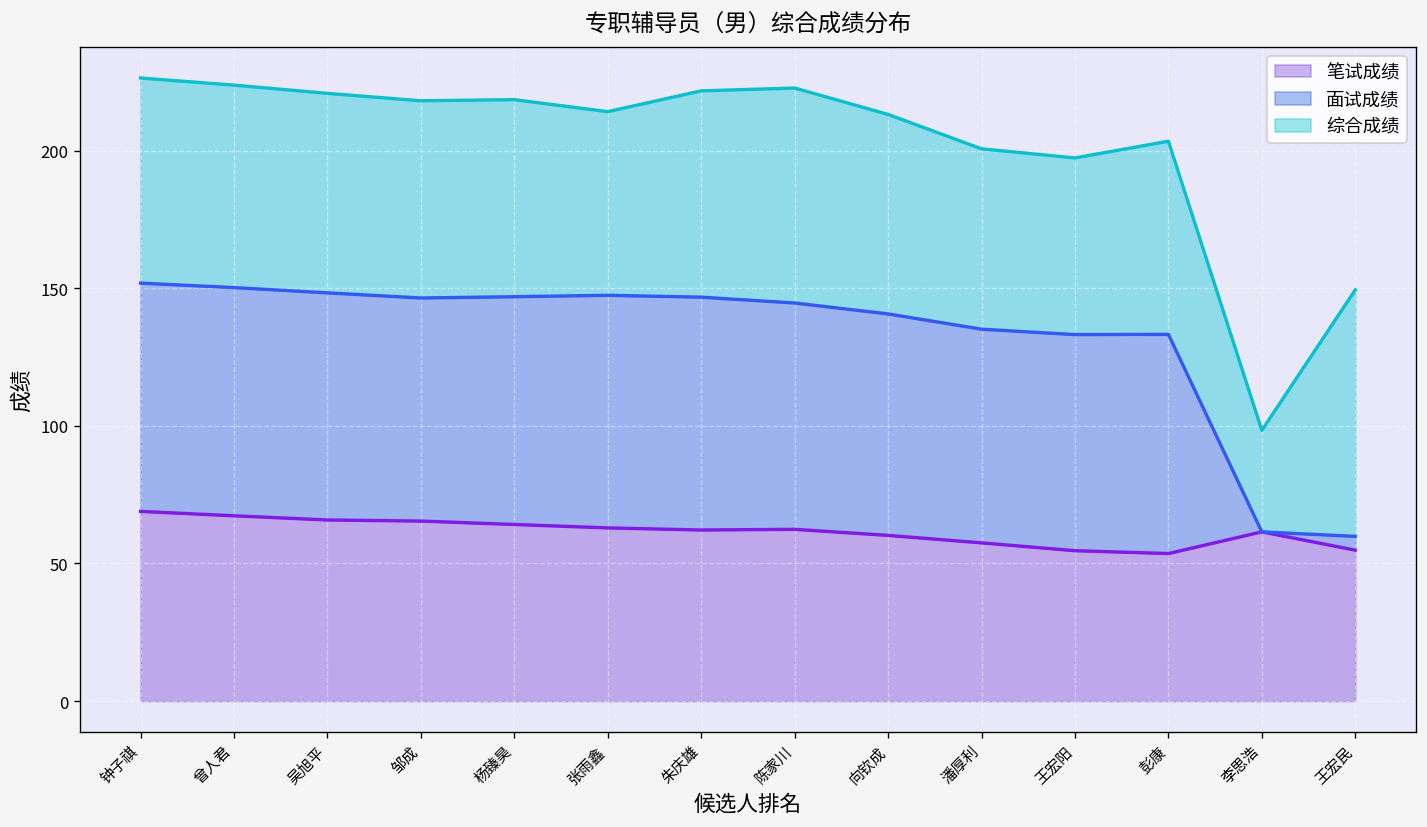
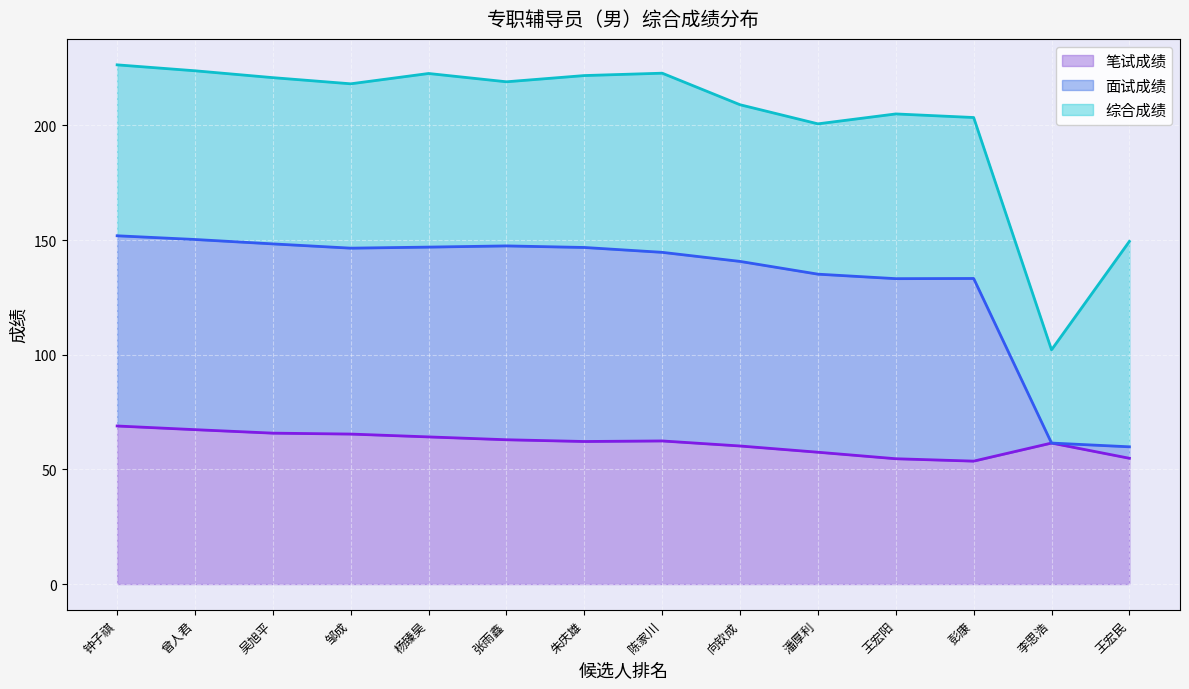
综合成绩, 杨臻昊: 72 -> 76
综合成绩, 张雨鑫: 67 -> 72
综合成绩, 向钦成: 72 -> 68
综合成绩, 王宏阳: 64 -> 72
综合成绩, 李思浩: 37 -> 41
